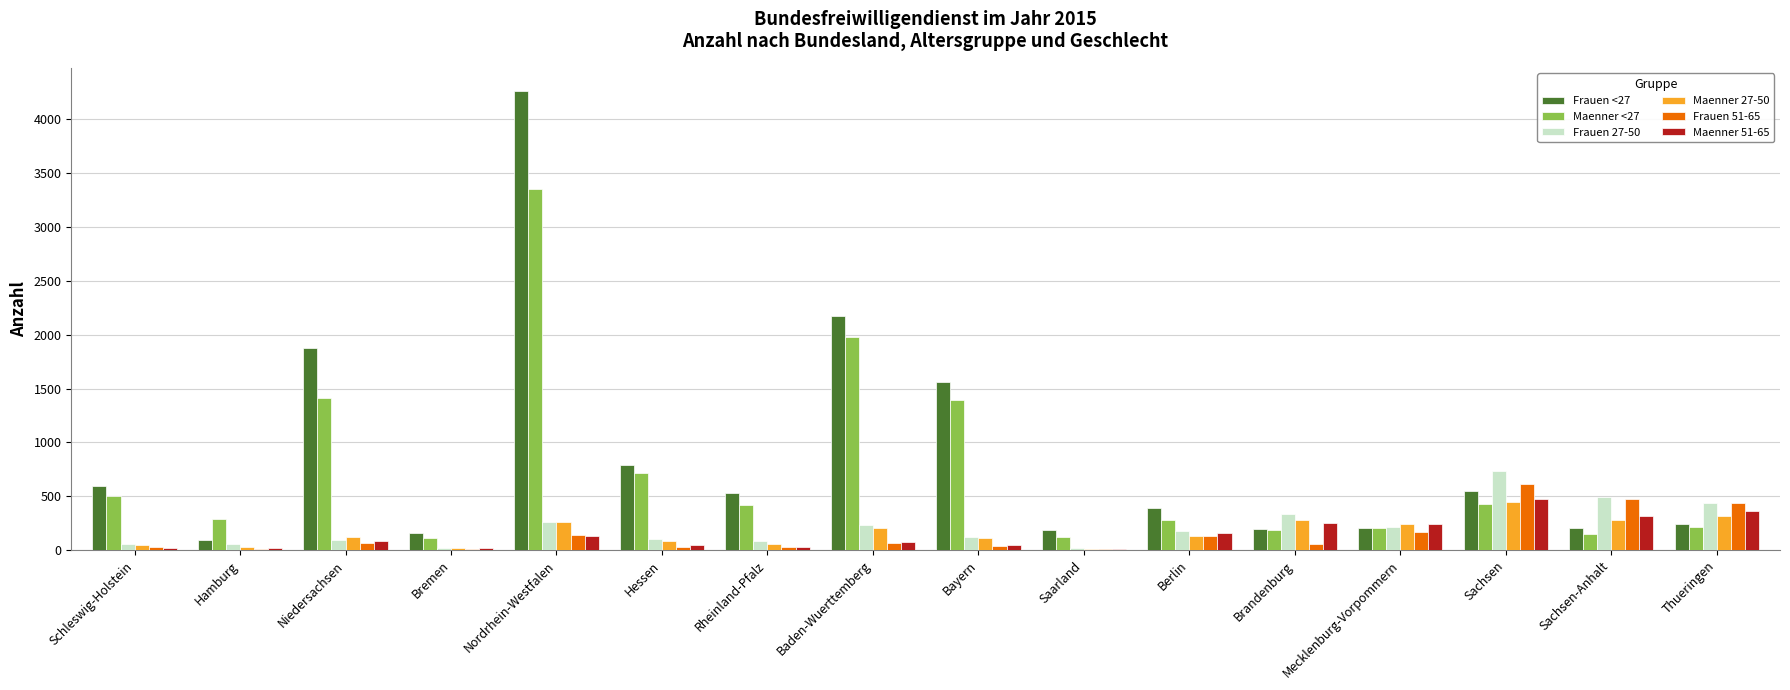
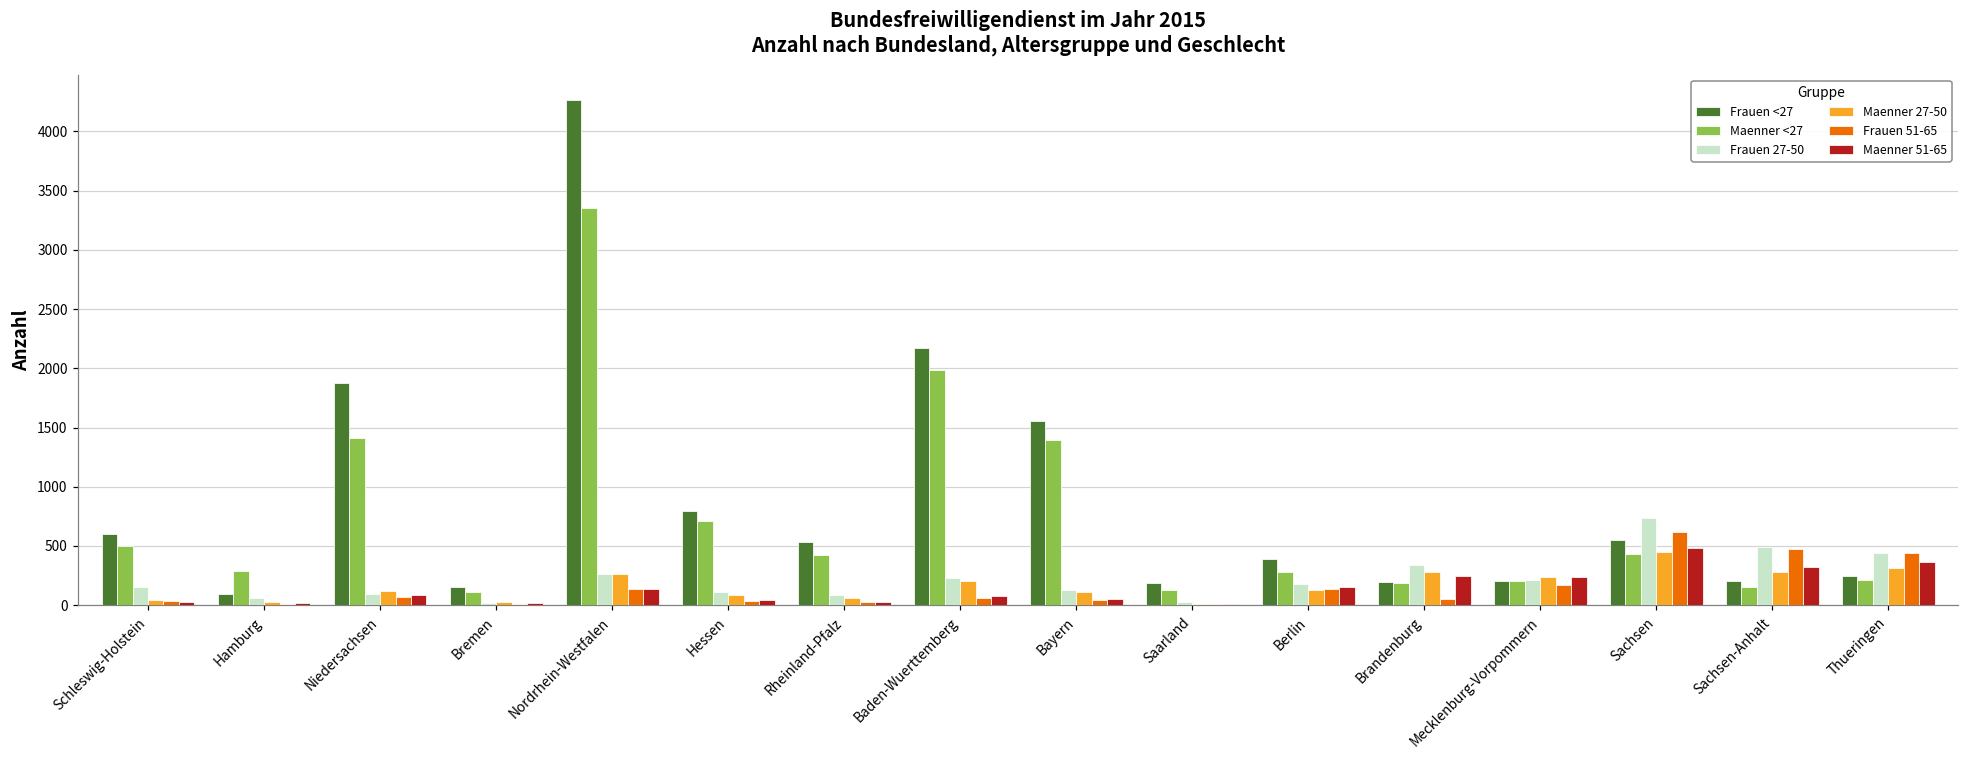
Frauen 27-50, Schleswig-Holstein: 60 -> 150
